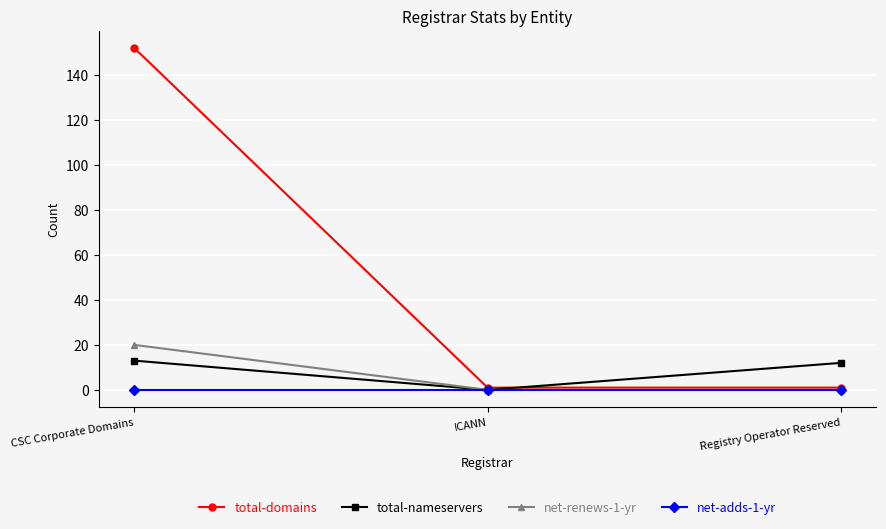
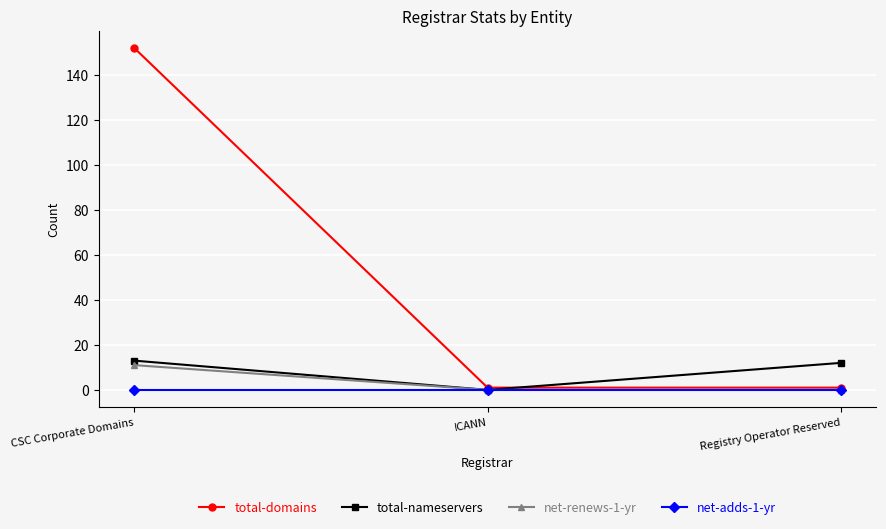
net-renews-1-yr, CSC Corporate Domains: 20 -> 11
